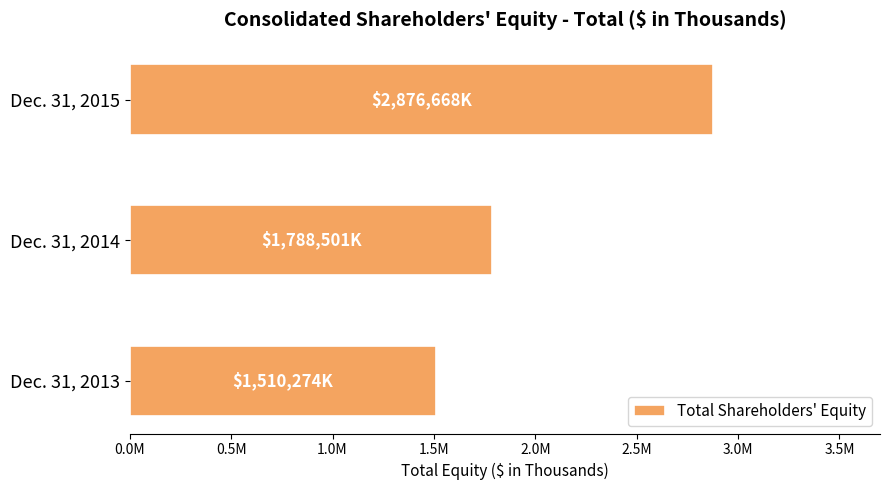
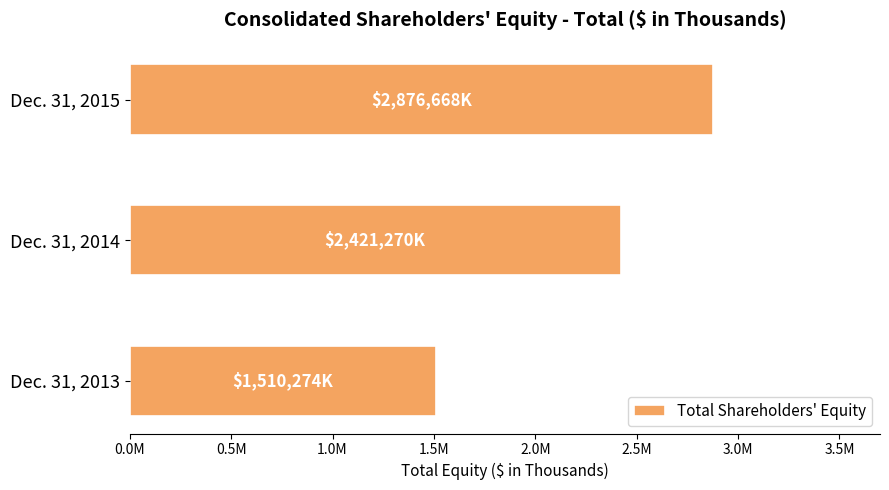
Dec. 31, 2014: $1,788,501K -> $2,421,270K
